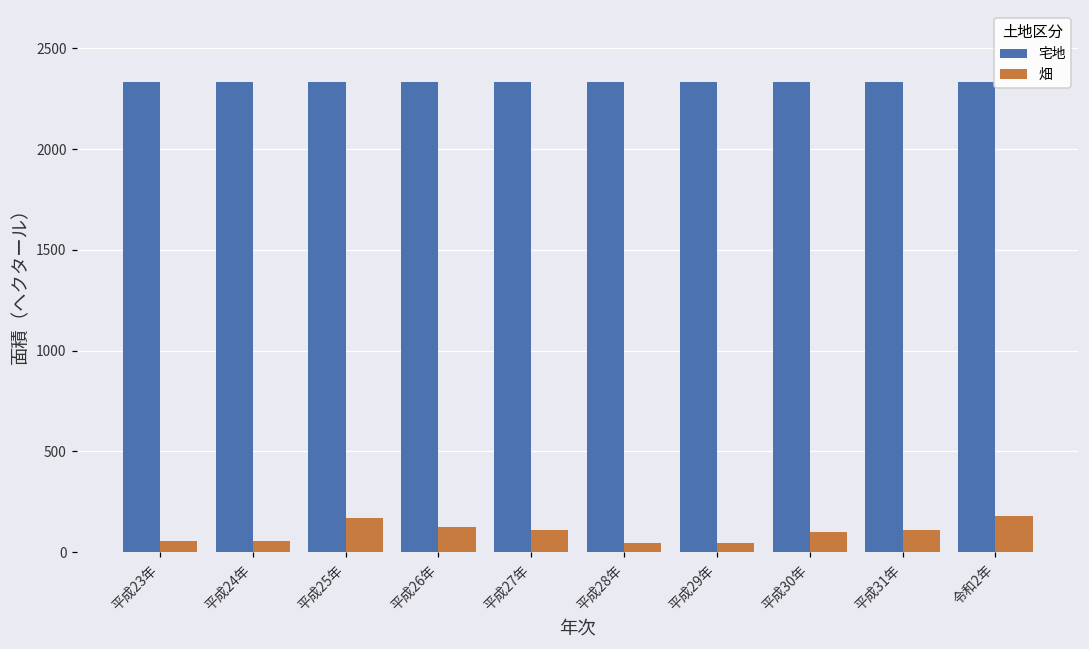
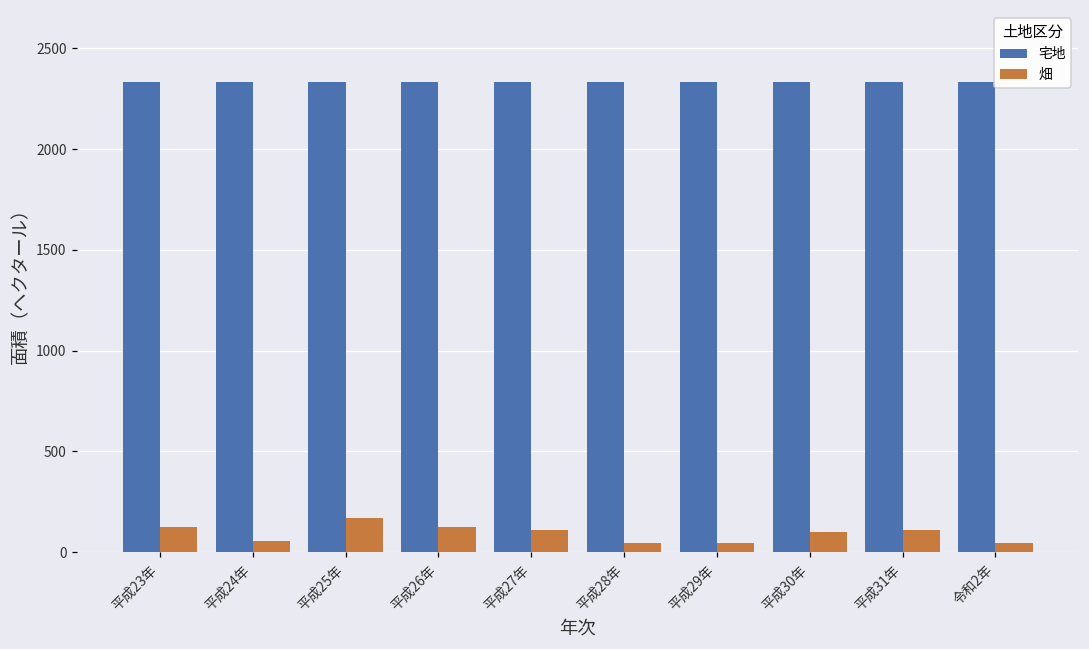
畑, 平成23年: 60 -> 130
畑, 令和2年: 180 -> 40
